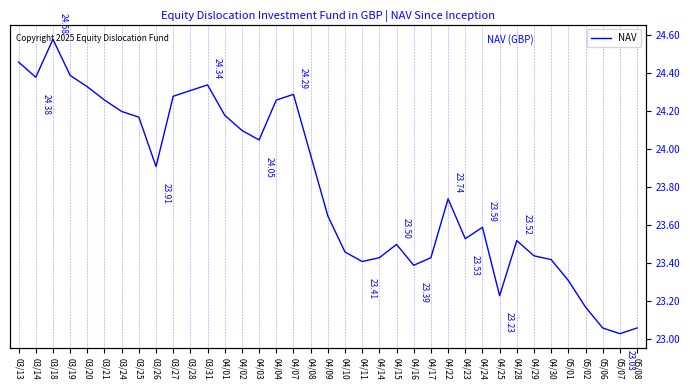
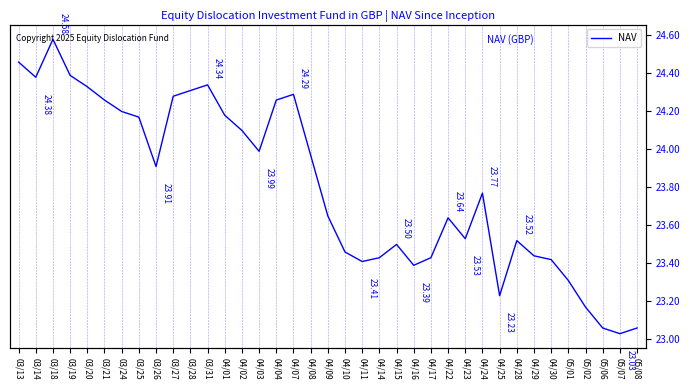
04/03: 24.05 -> 23.99
04/22: 23.74 -> 23.64
04/24: 23.59 -> 23.77
